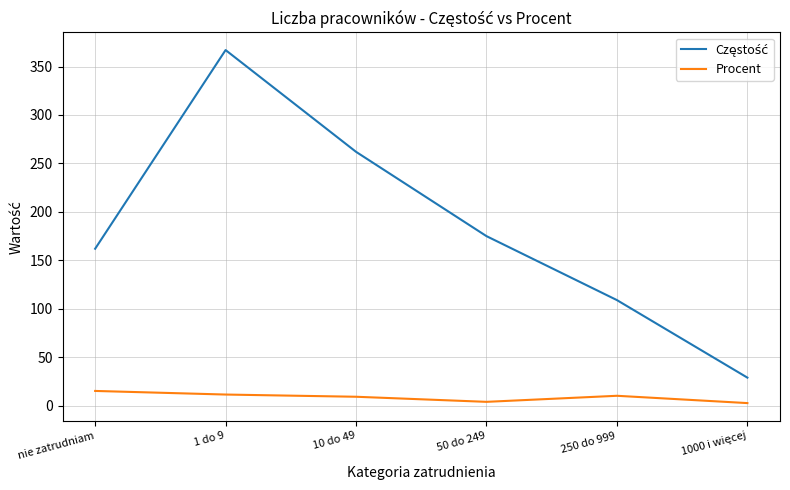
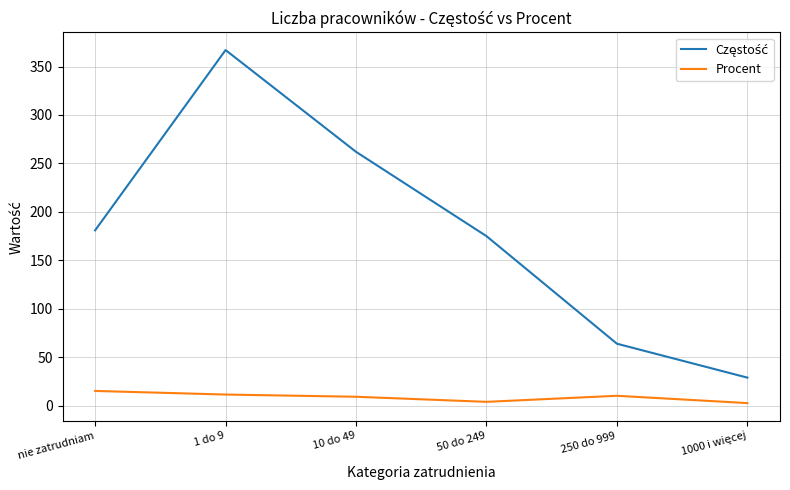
Częstość, nie zatrudniam: 160 -> 180
Częstość, 250 do 999: 110 -> 60
